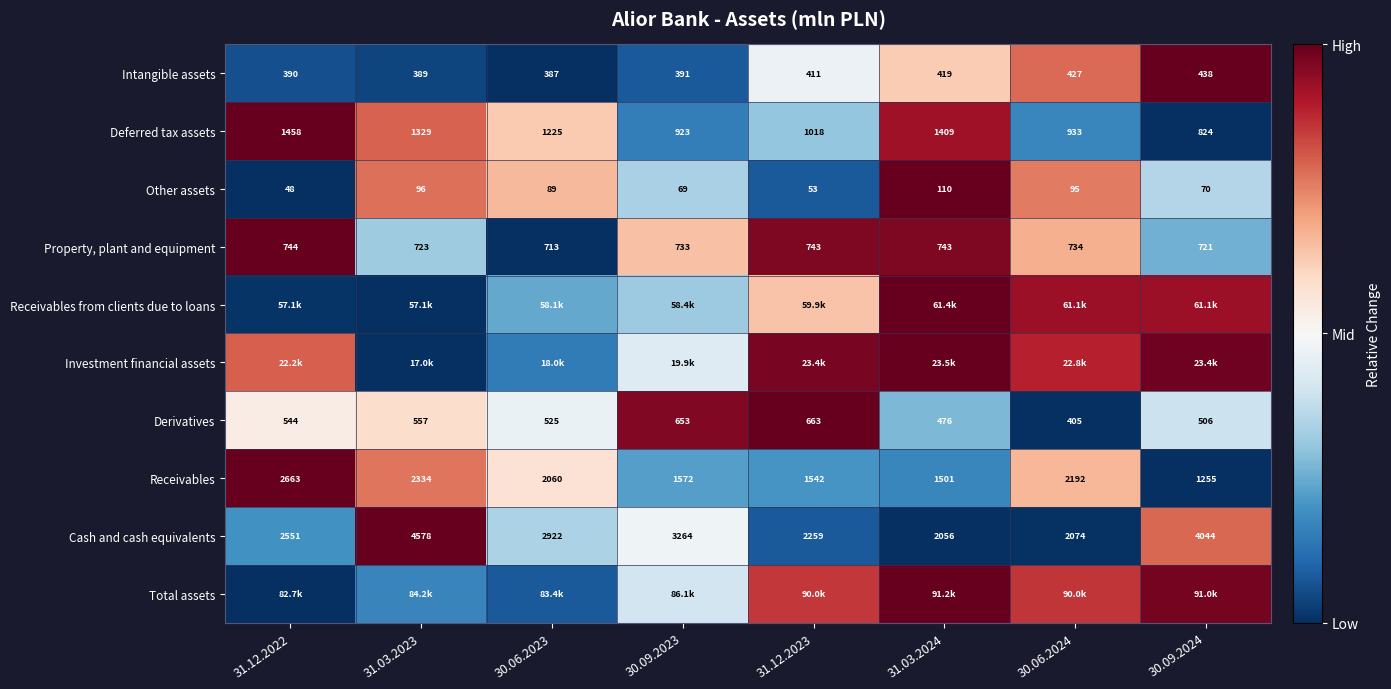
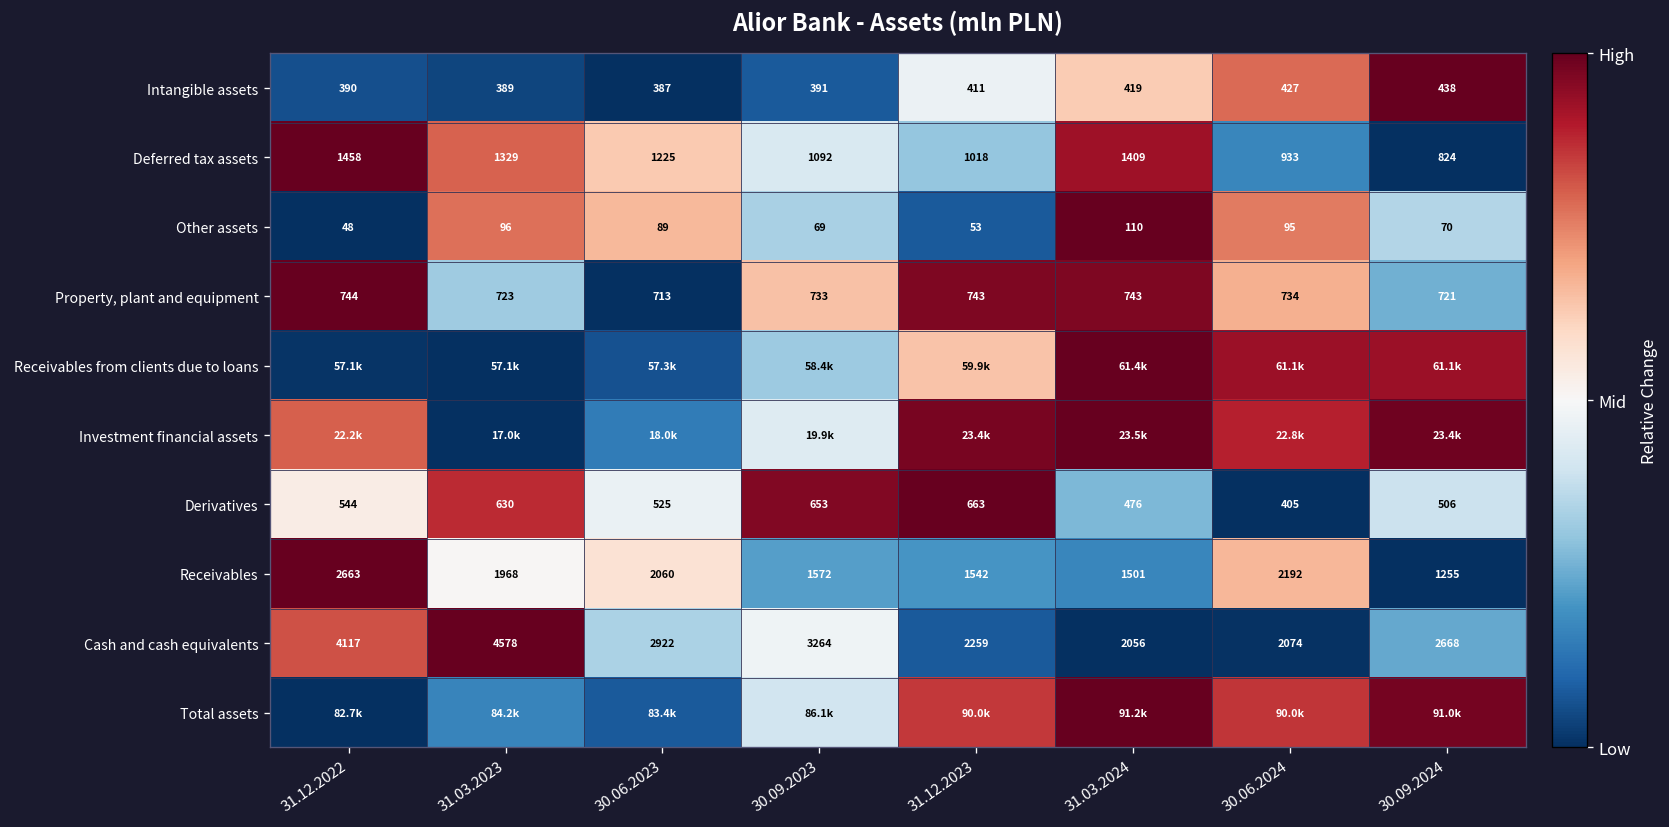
Deferred tax assets, 30.09.2023: 923 -> 1092
Receivables from clients due to loans, 30.06.2023: 58.1k -> 57.3k
Derivatives, 31.03.2023: 557 -> 630
Receivables, 31.03.2023: 2334 -> 1968
Cash and cash equivalents, 31.12.2022: 2551 -> 4117
Cash and cash equivalents, 30.09.2024: 4044 -> 2668
